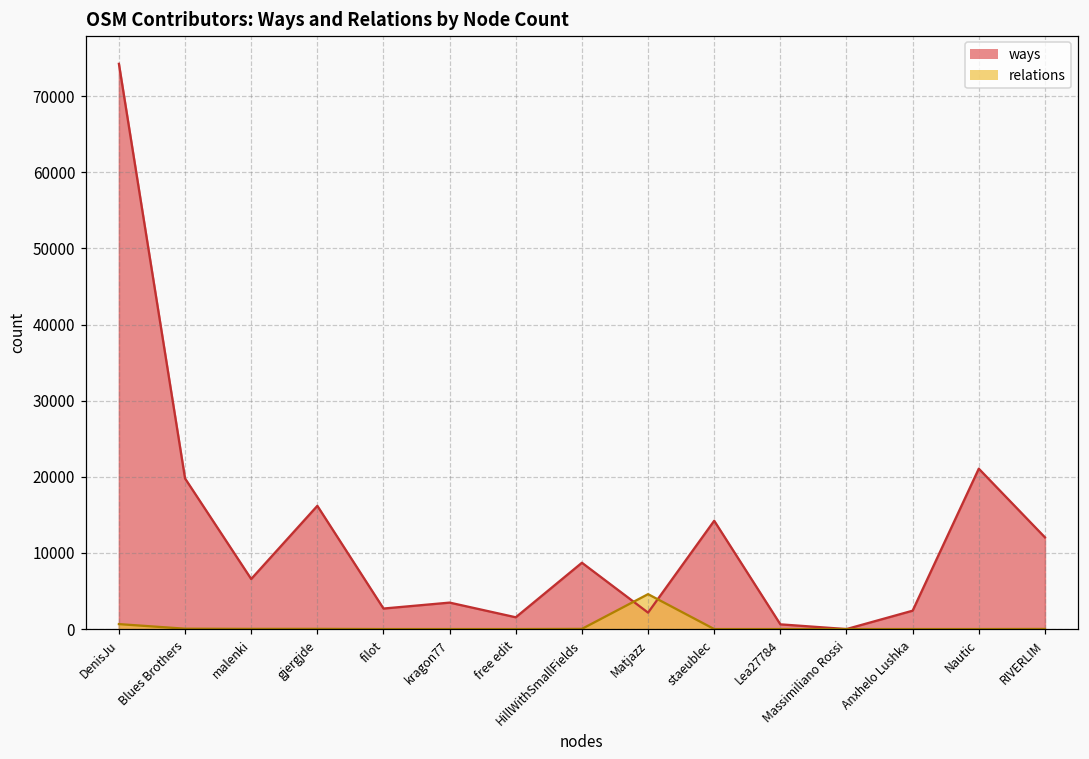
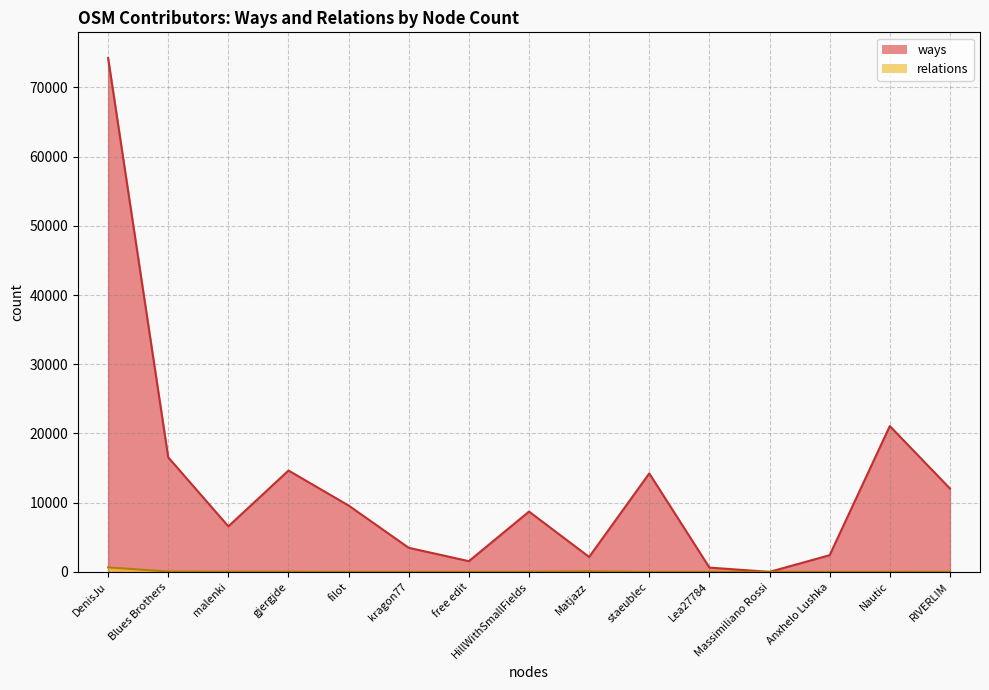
ways, Blues Brothers: 20000 -> 17000
ways, gjergjde: 16000 -> 15000
ways, filot: 3000 -> 10000
relations, Matjazz: 5000 -> 0
